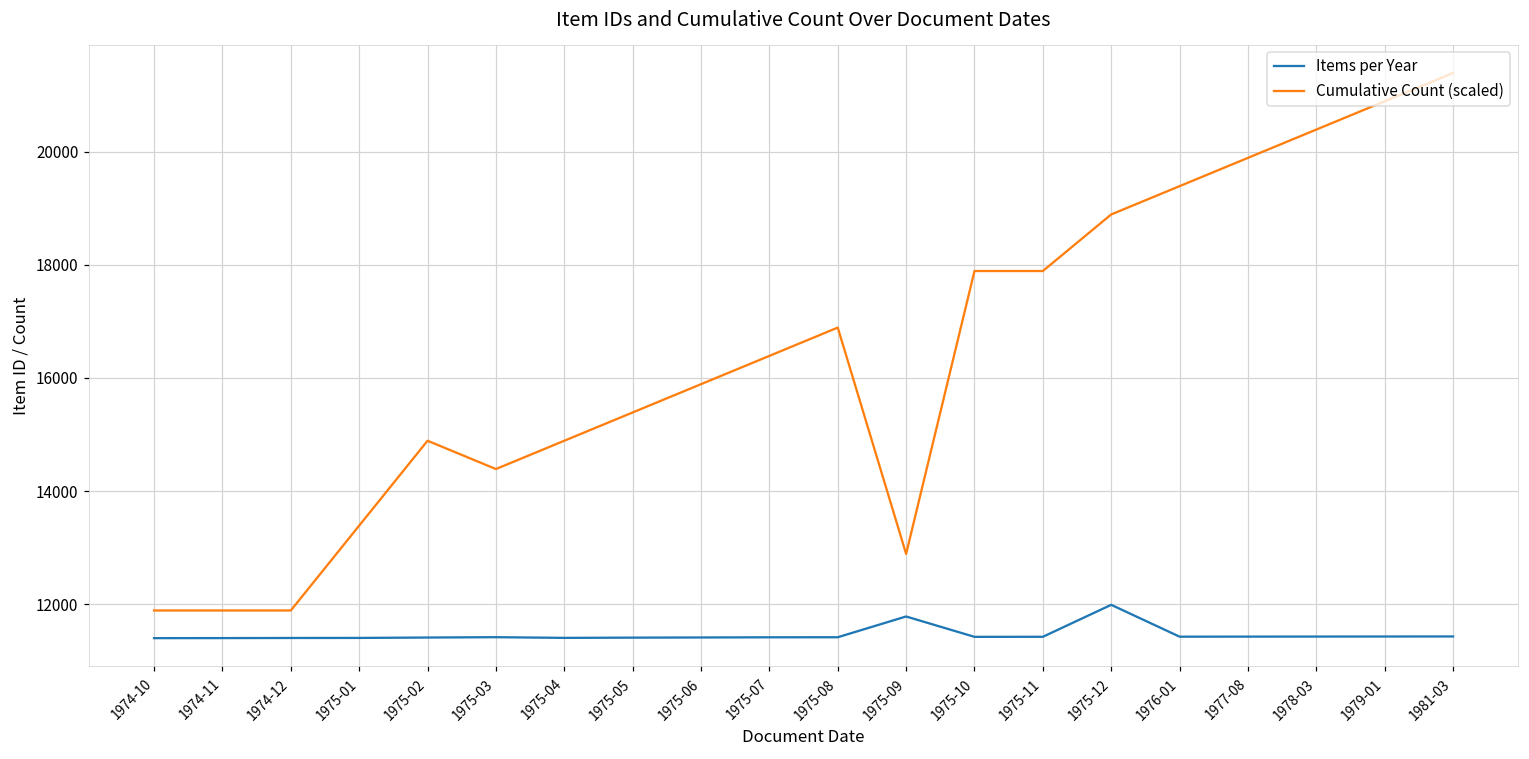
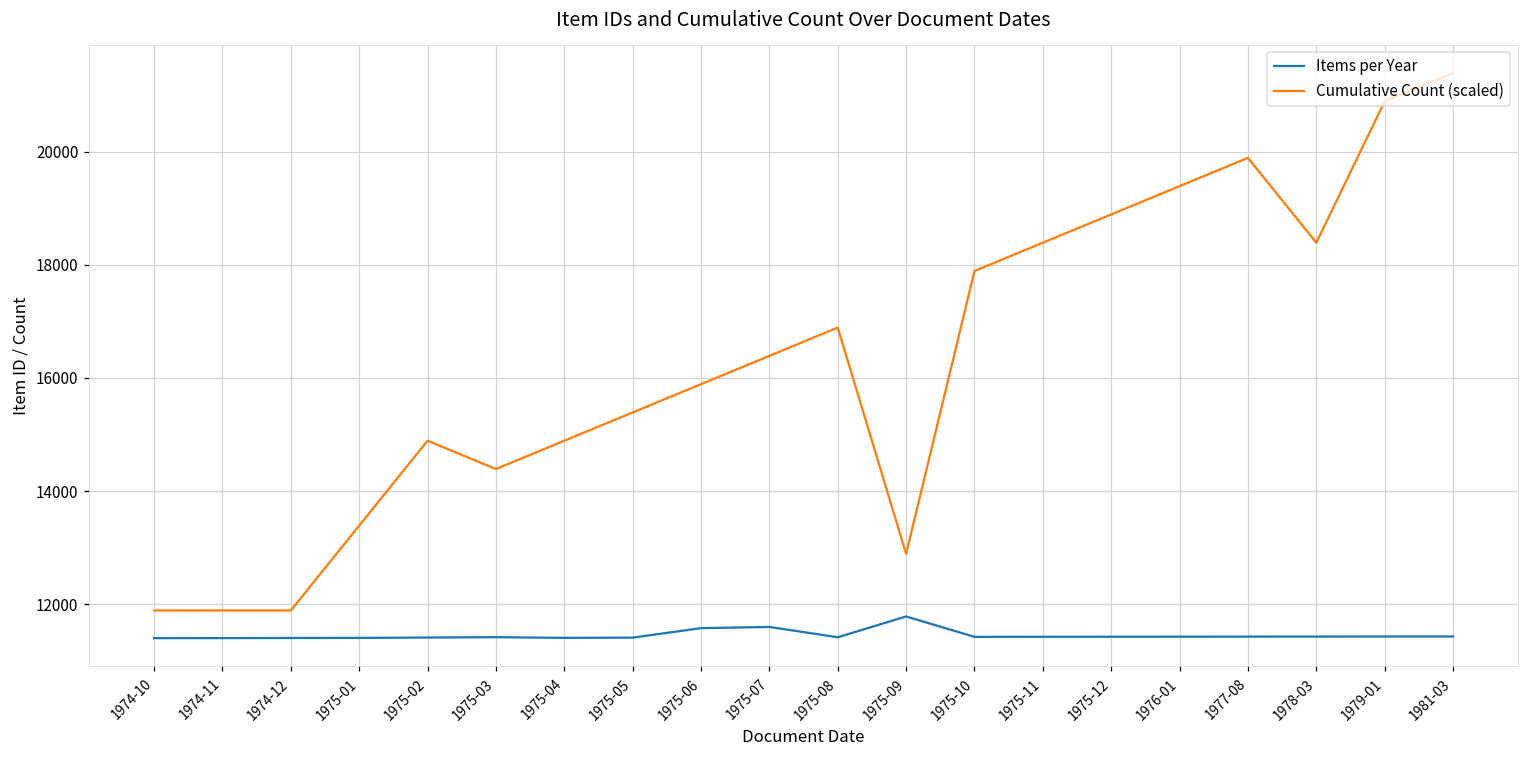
Items per Year, 1975-06: 11400 -> 11600
Items per Year, 1975-07: 11400 -> 11600
Cumulative Count (scaled), 1975-11: 17900 -> 18400
Items per Year, 1975-12: 12000 -> 11400
Cumulative Count (scaled), 1978-03: 20400 -> 18400
